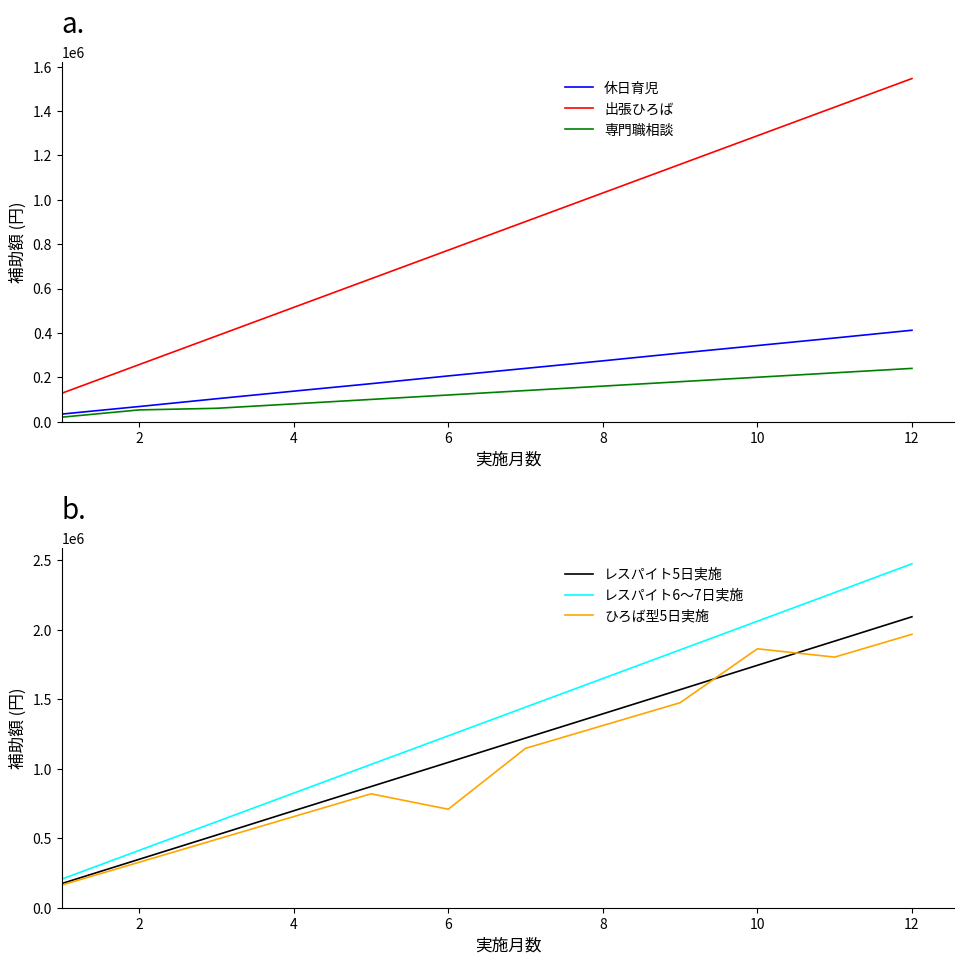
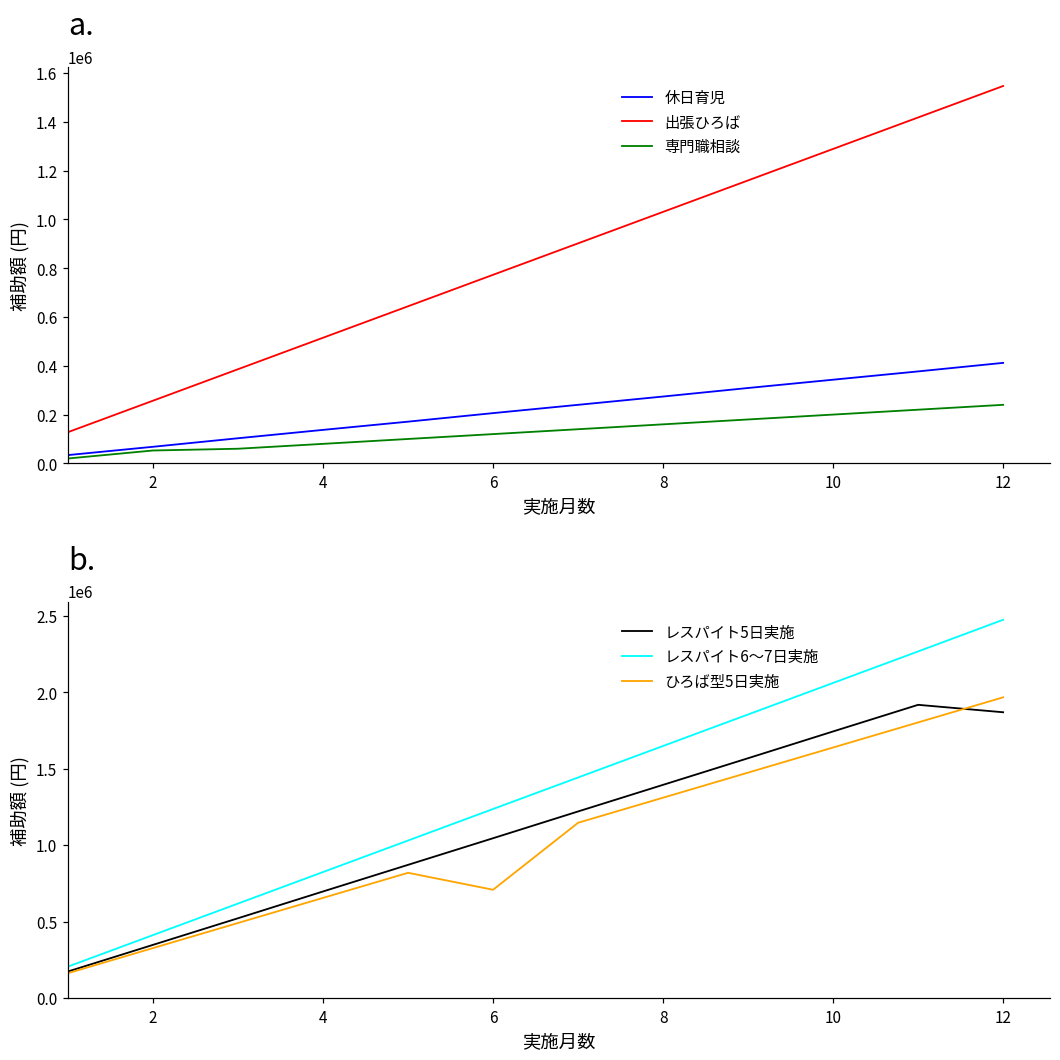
b., ひろば型5日実施, 10: 1860000 -> 1640000
b., レスパイト5日実施, 12: 2090000 -> 1870000
